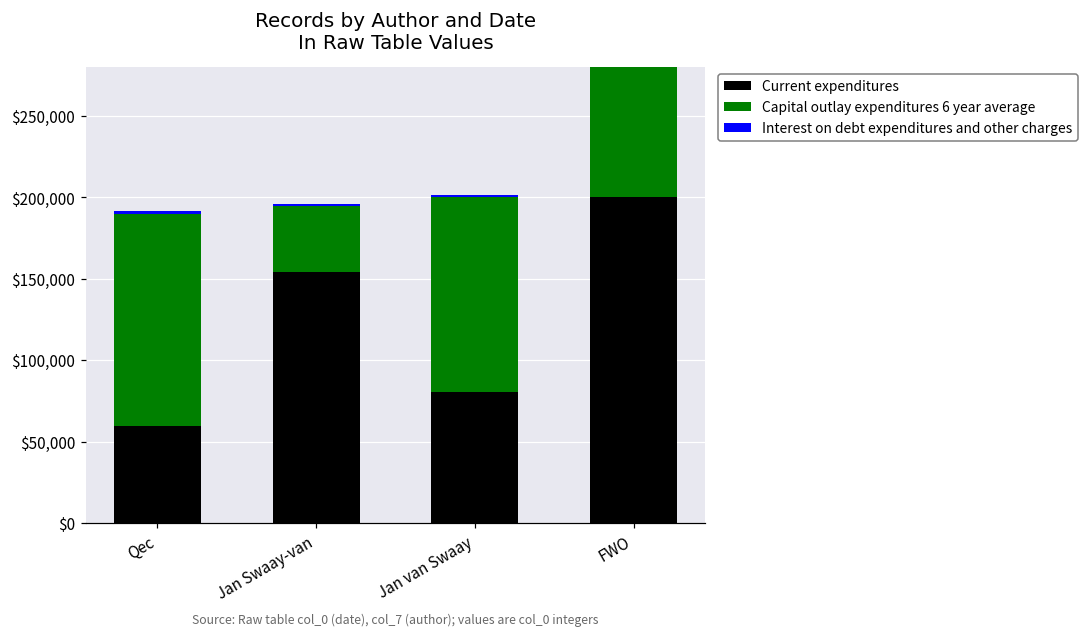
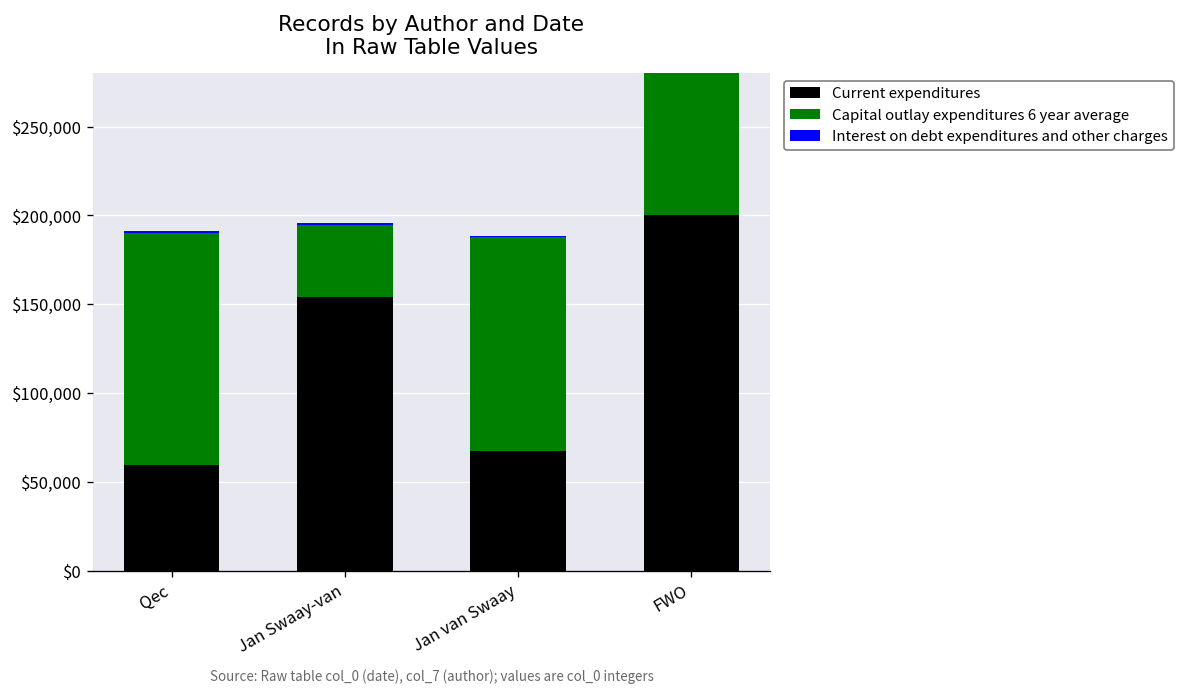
Current expenditures, Jan van Swaay: $80,000 -> $68,000
